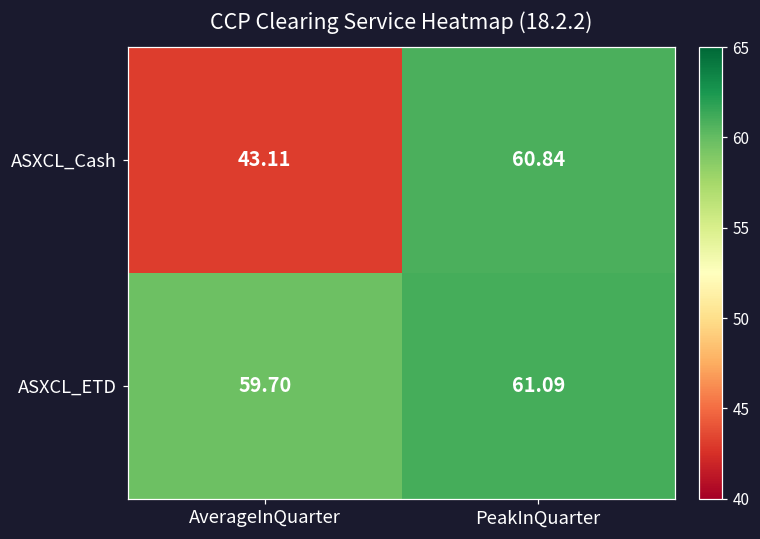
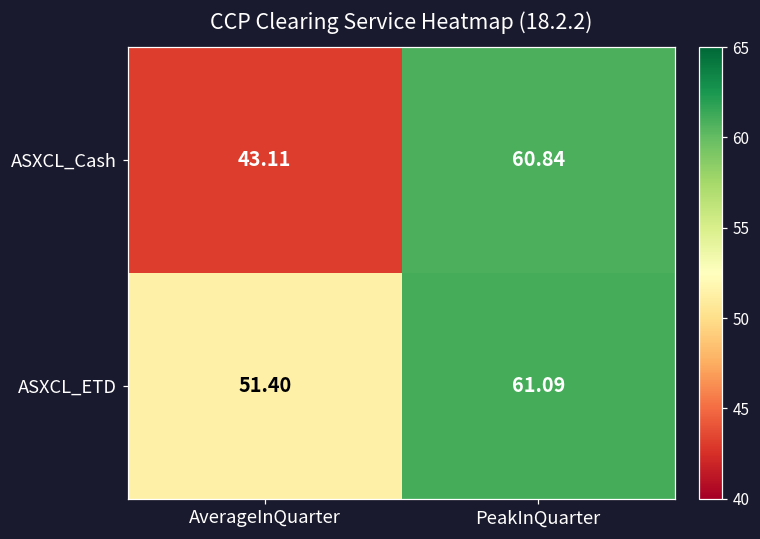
ASXCL_ETD, AverageInQuarter: 59.70 -> 51.40
